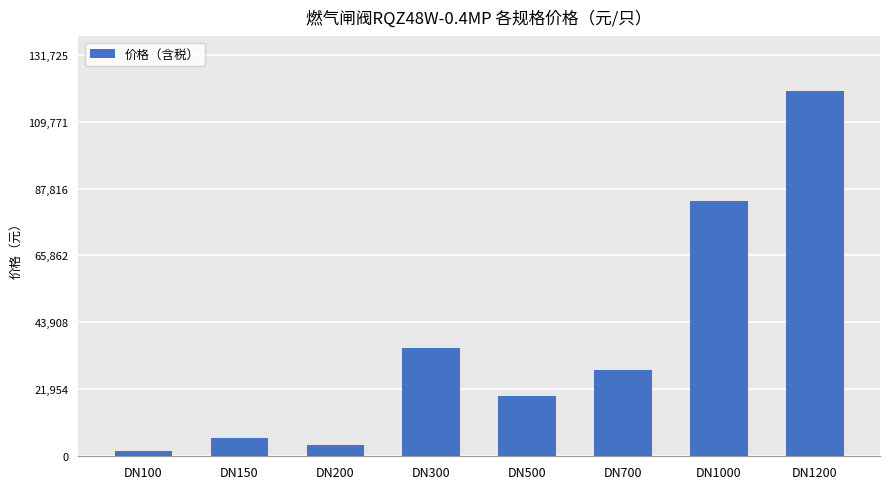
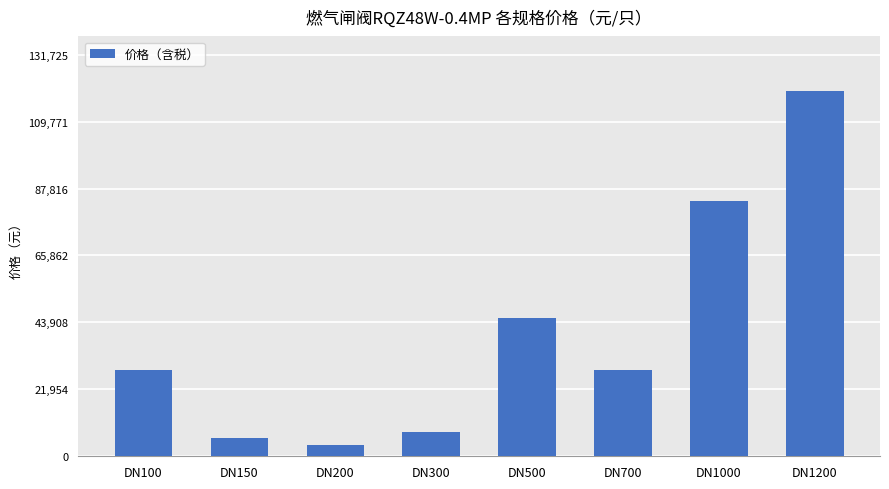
DN100: 2,000 -> 28,000
DN300: 35,000 -> 8,000
DN500: 20,000 -> 45,000
